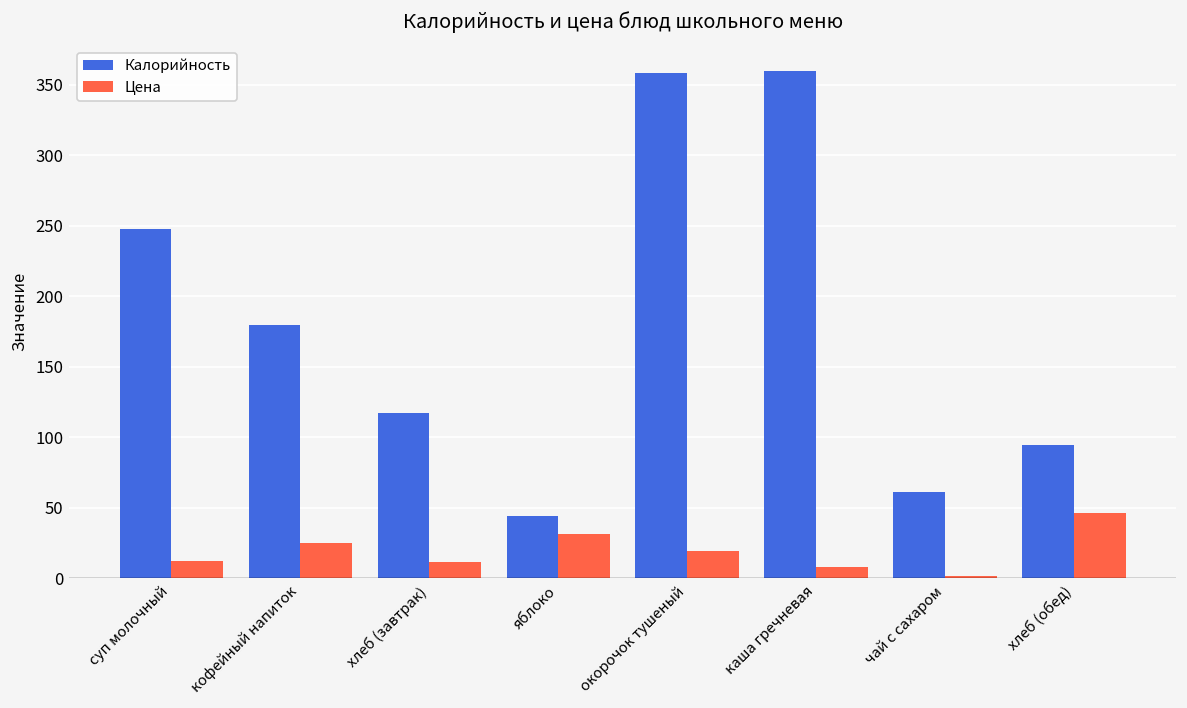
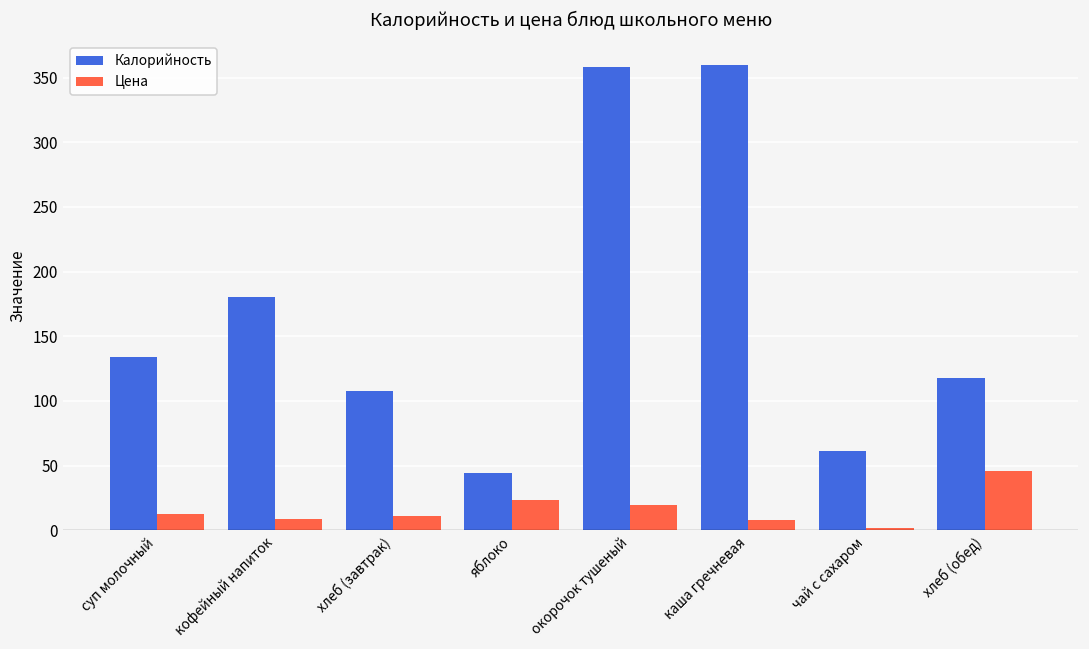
Калорийность, суп молочный: 248 -> 134
Цена, кофейный напиток: 25 -> 9
Калорийность, хлеб (завтрак): 118 -> 108
Цена, яблоко: 32 -> 23
Калорийность, хлеб (обед): 94 -> 118
